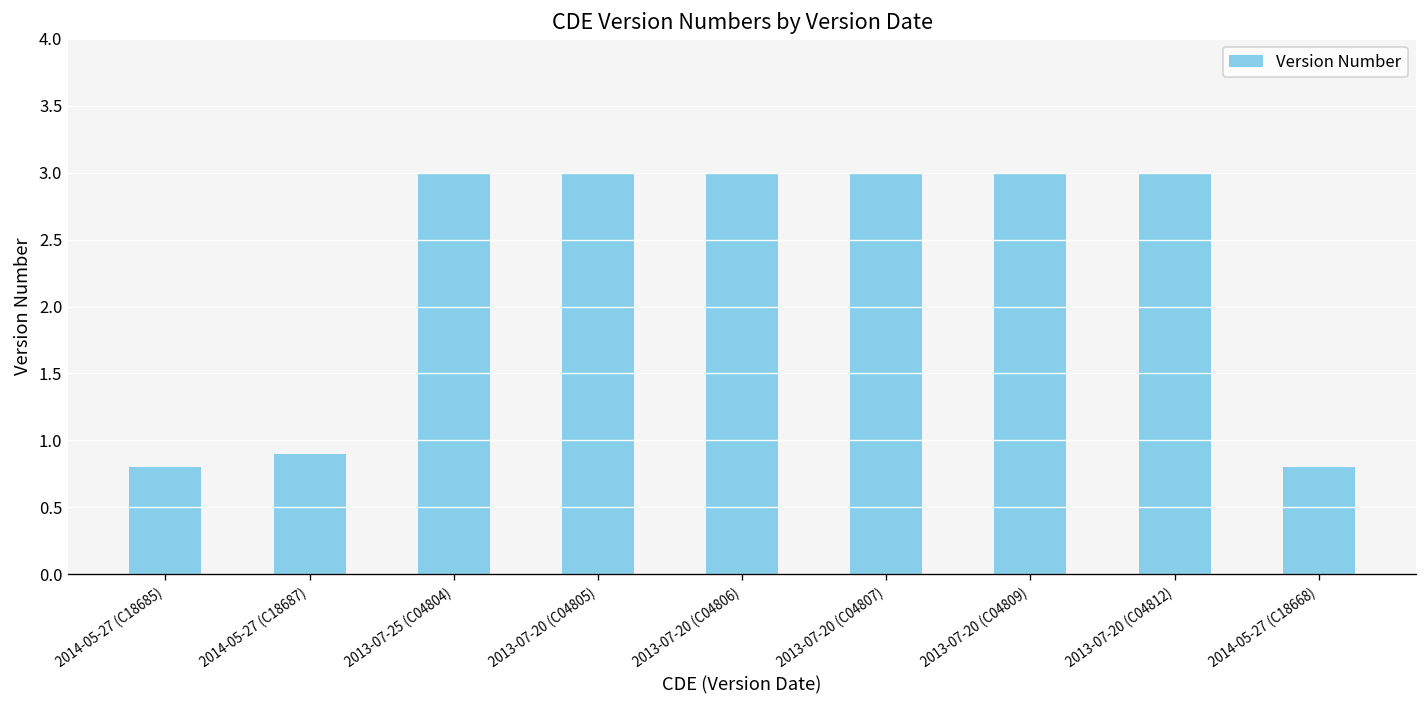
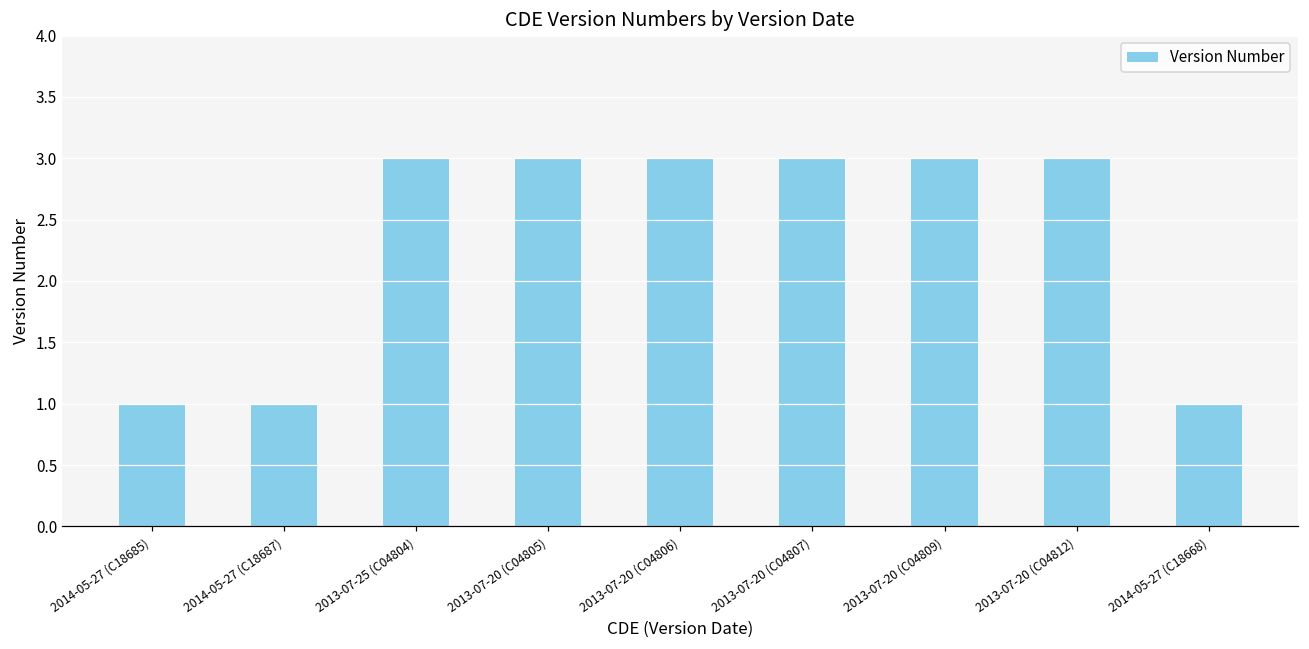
2014-05-27 (C18685): 0.8 -> 1.0
2014-05-27 (C18687): 0.9 -> 1.0
2014-05-27 (C18668): 0.8 -> 1.0
